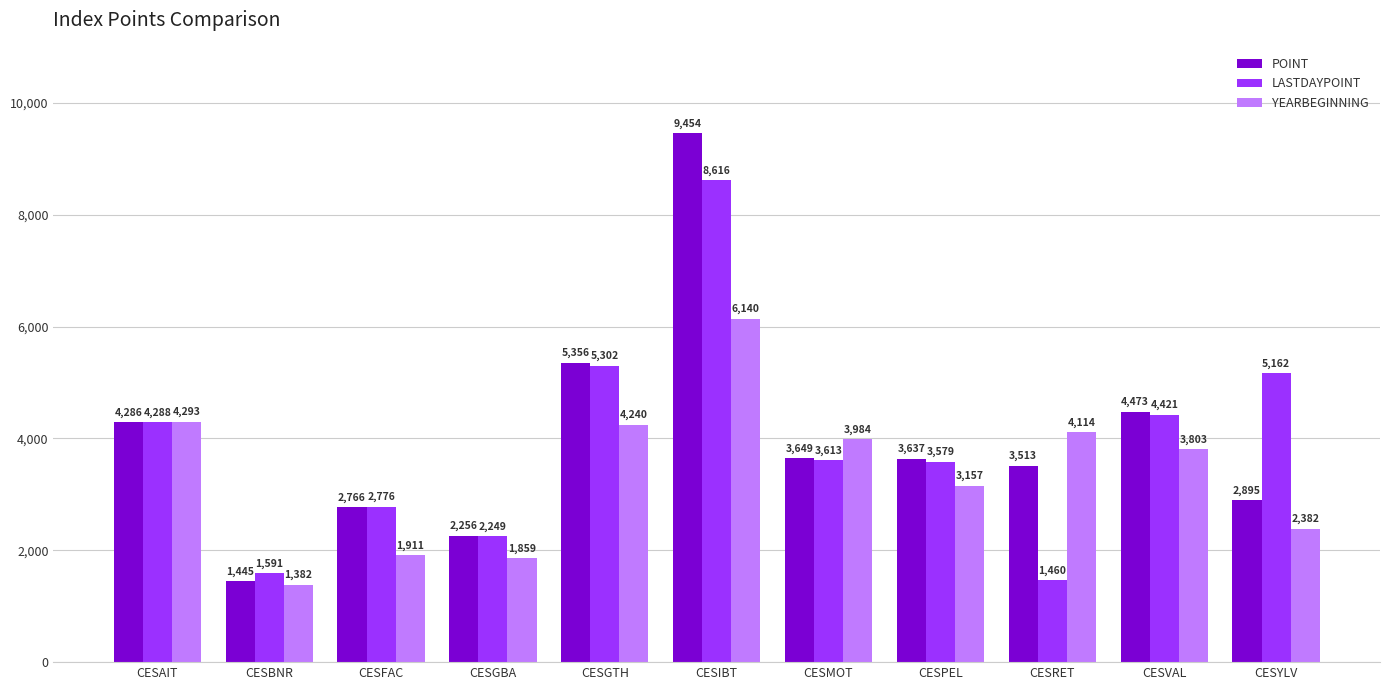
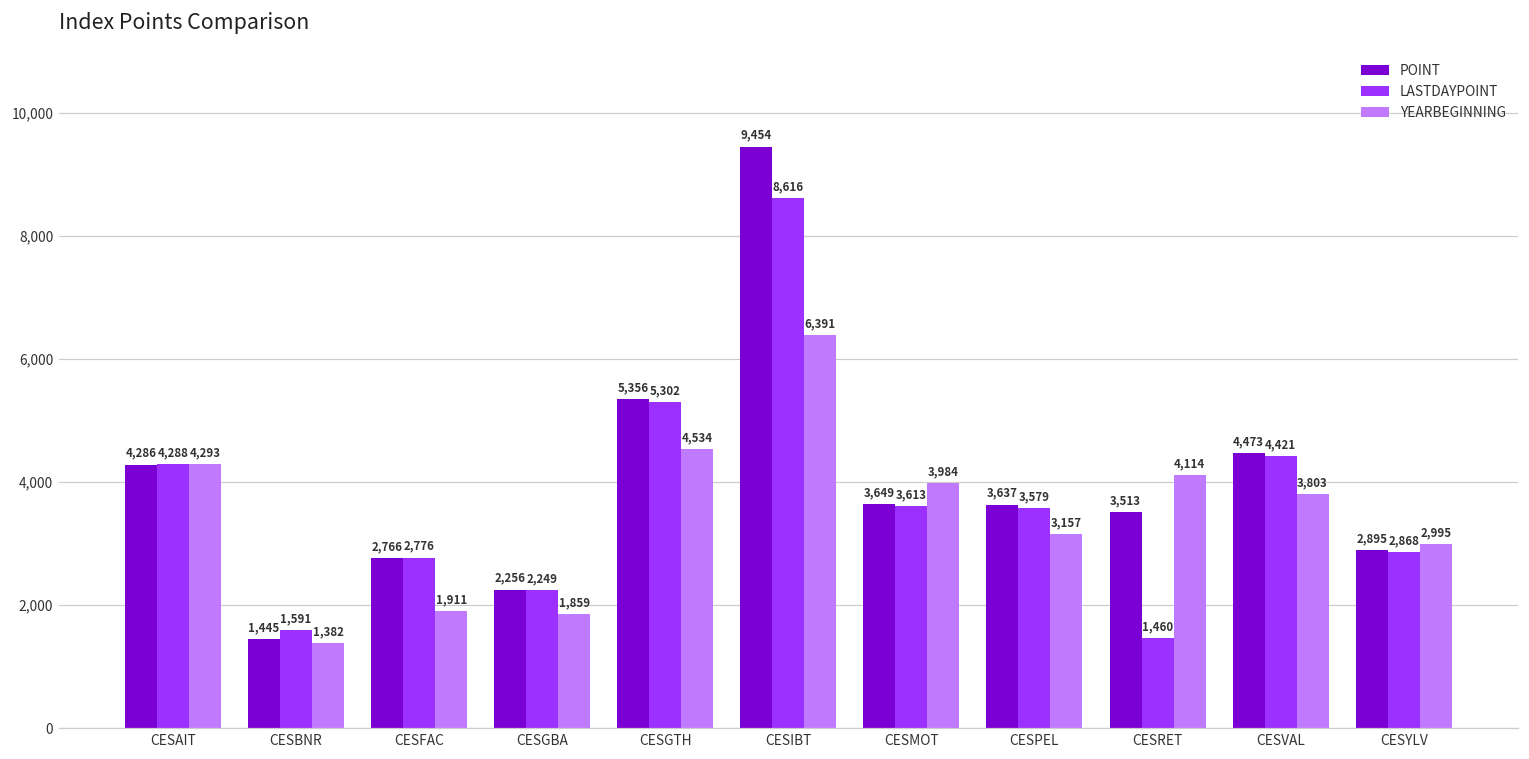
YEARBEGINNING, CESGTH: 4,240 -> 4,534
YEARBEGINNING, CESIBT: 6,140 -> 6,391
LASTDAYPOINT, CESYLV: 5,162 -> 2,868
YEARBEGINNING, CESYLV: 2,382 -> 2,995
